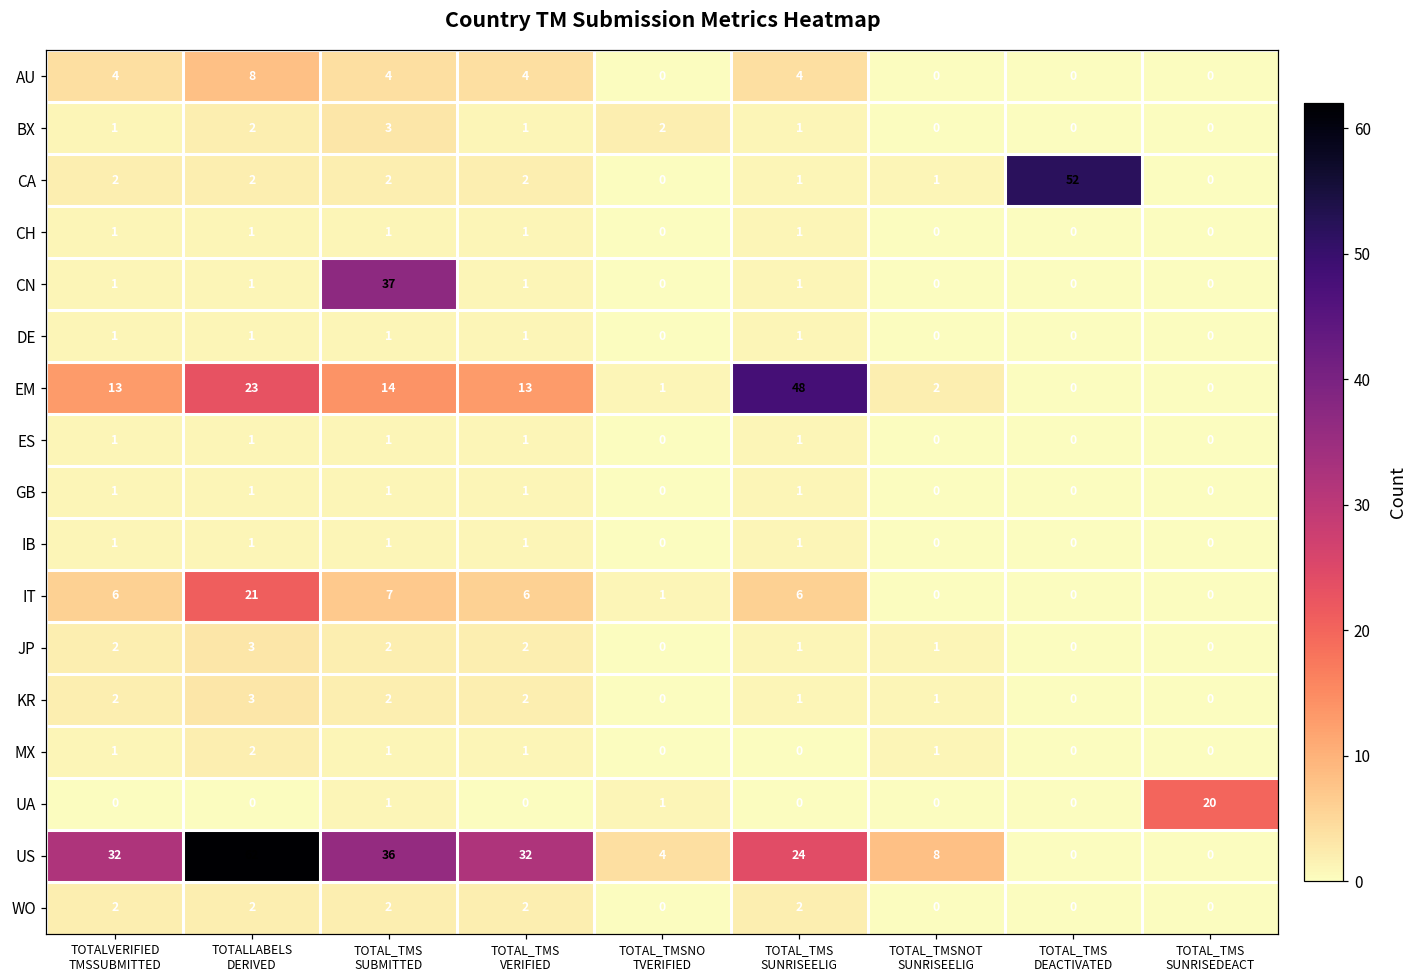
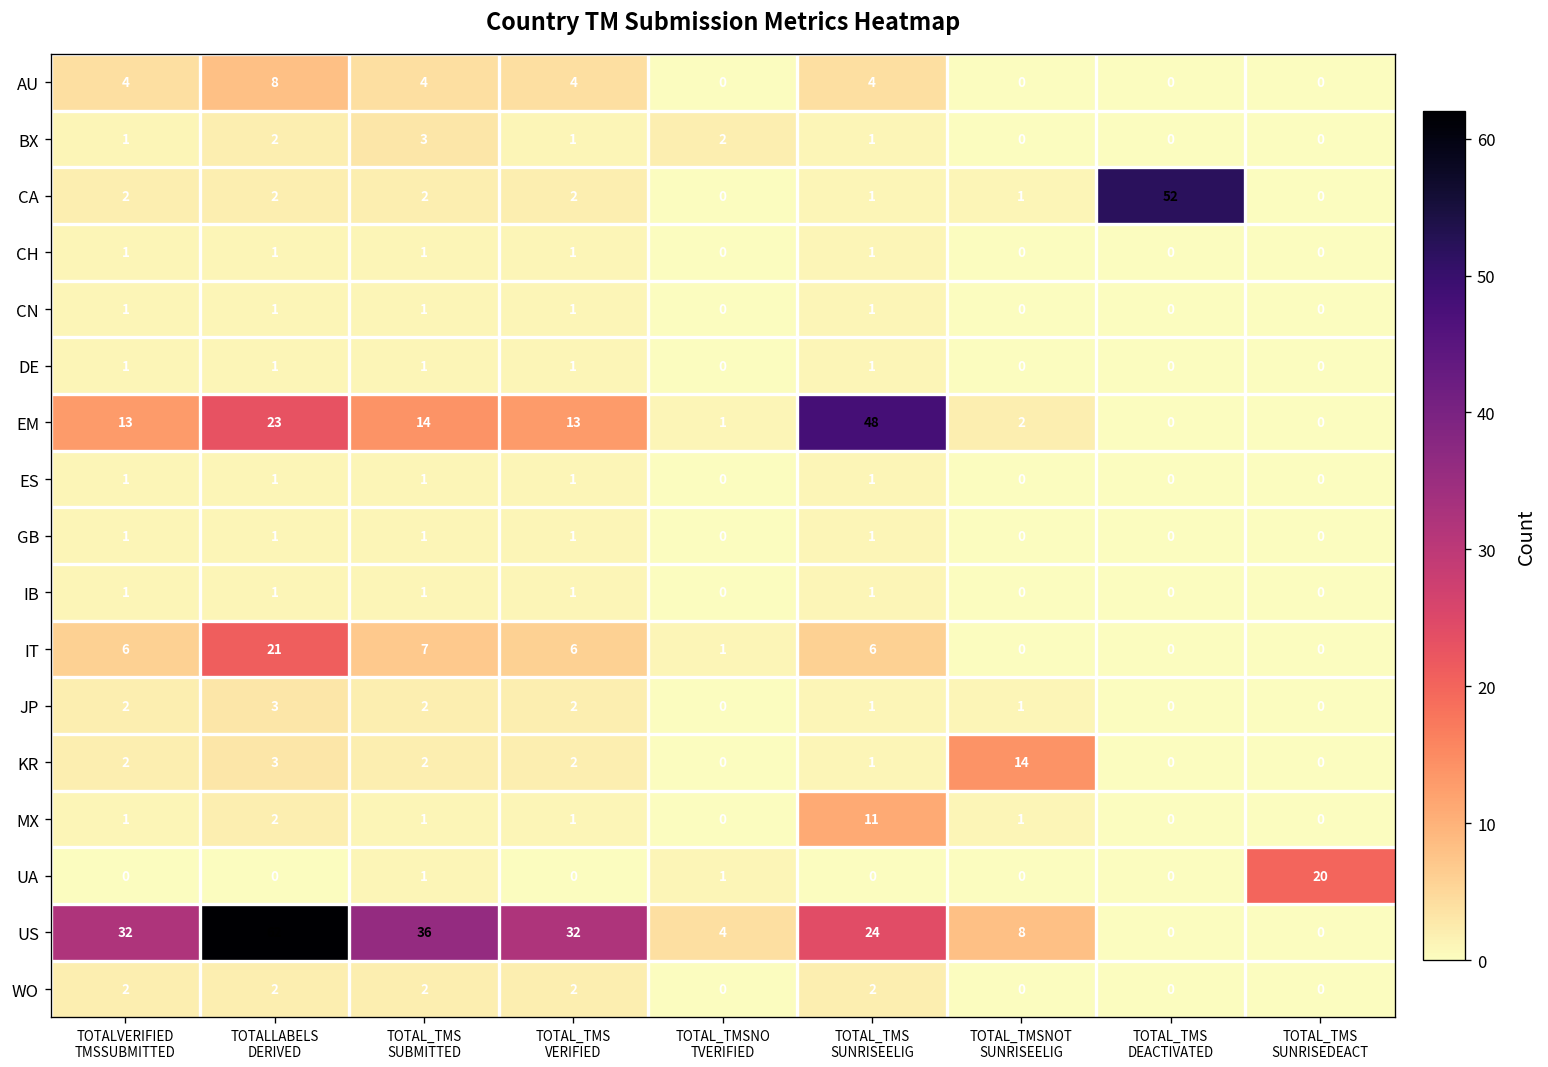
CN, TOTAL_TMS SUBMITTED: 37 -> 1
KR, TOTAL_TMSNOT SUNRISEELIG: 1 -> 14
MX, TOTAL_TMS SUNRISEELIG: 0 -> 11
